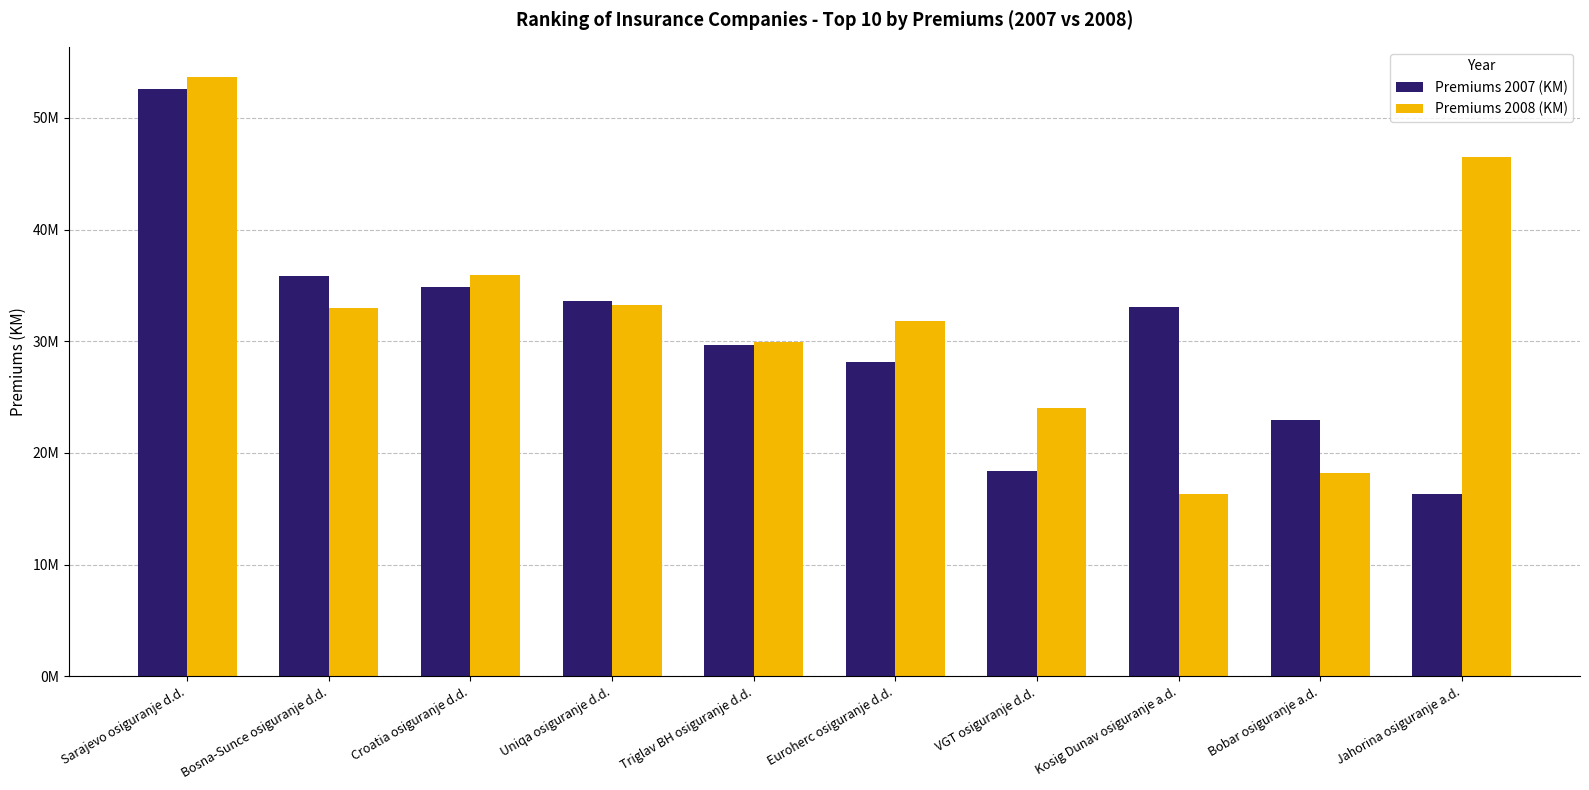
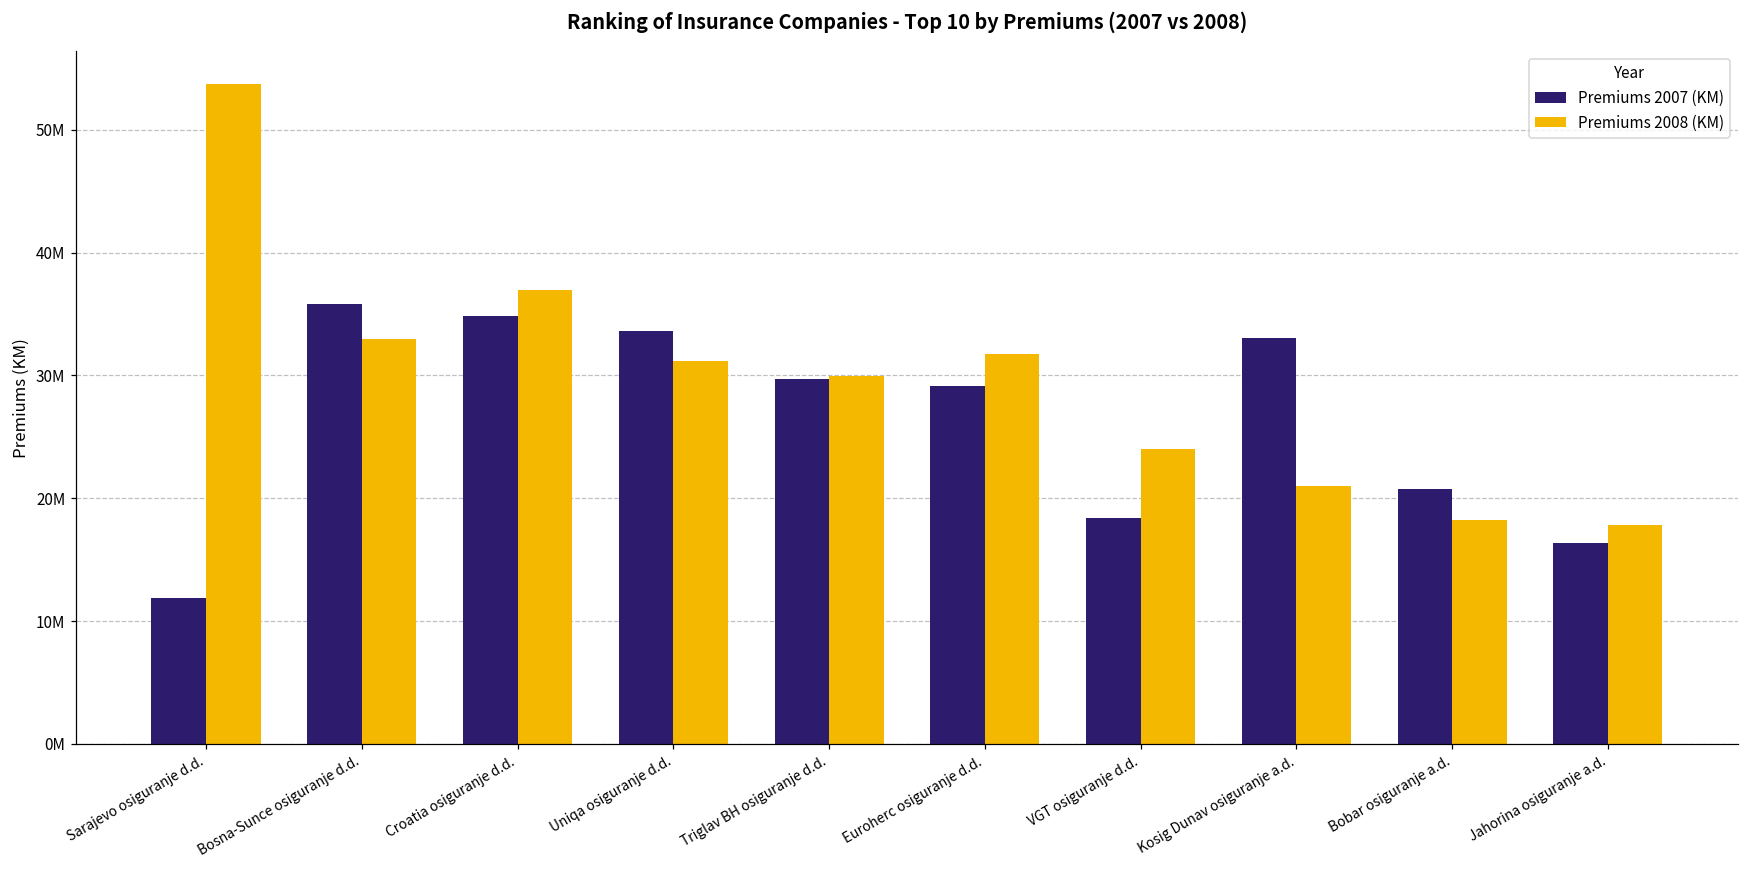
Premiums 2007 (KM), Sarajevo osiguranje d.d.: 52600000 -> 11900000
Premiums 2008 (KM), Croatia osiguranje d.d.: 36000000 -> 37000000
Premiums 2008 (KM), Uniqa osiguranje d.d.: 33200000 -> 31200000
Premiums 2007 (KM), Euroherc osiguranje d.d.: 28200000 -> 29100000
Premiums 2008 (KM), Kosig Dunav osiguranje a.d.: 16300000 -> 21000000
Premiums 2007 (KM), Bobar osiguranje a.d.: 23000000 -> 20700000
Premiums 2008 (KM), Jahorina osiguranje a.d.: 46500000 -> 17800000
